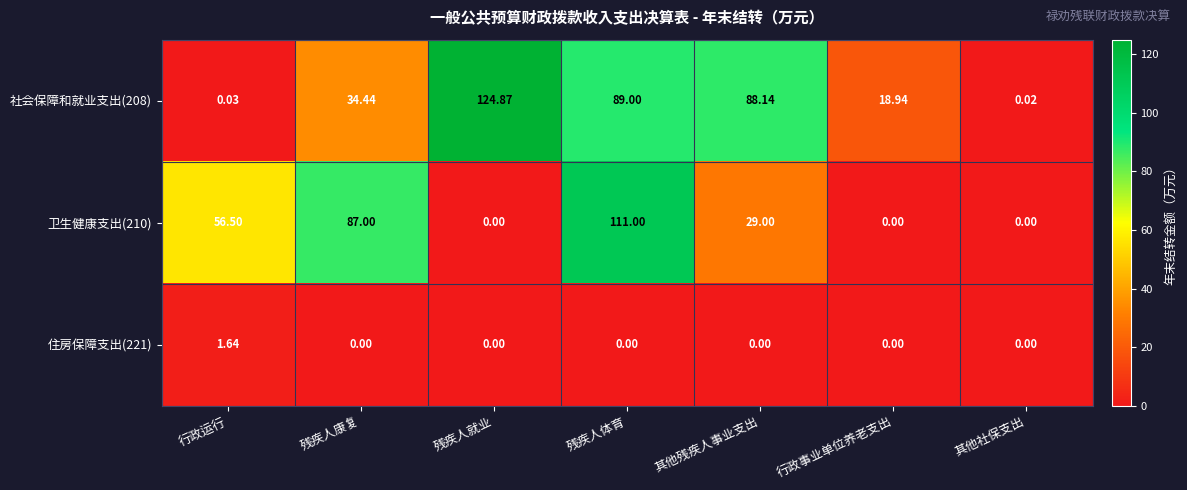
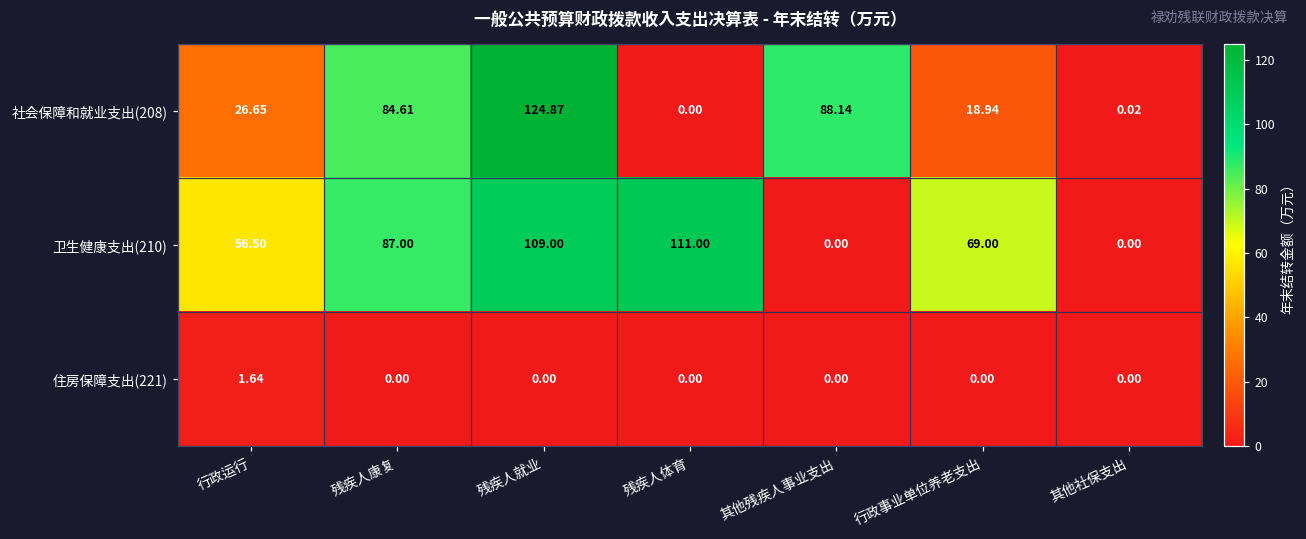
社会保障和就业支出(208), 行政运行: 0.03 -> 26.65
社会保障和就业支出(208), 残疾人康复: 34.44 -> 84.61
社会保障和就业支出(208), 残疾人体育: 89.00 -> 0.00
卫生健康支出(210), 残疾人就业: 0.00 -> 109.00
卫生健康支出(210), 其他残疾人事业支出: 29.00 -> 0.00
卫生健康支出(210), 行政事业单位养老支出: 0.00 -> 69.00
